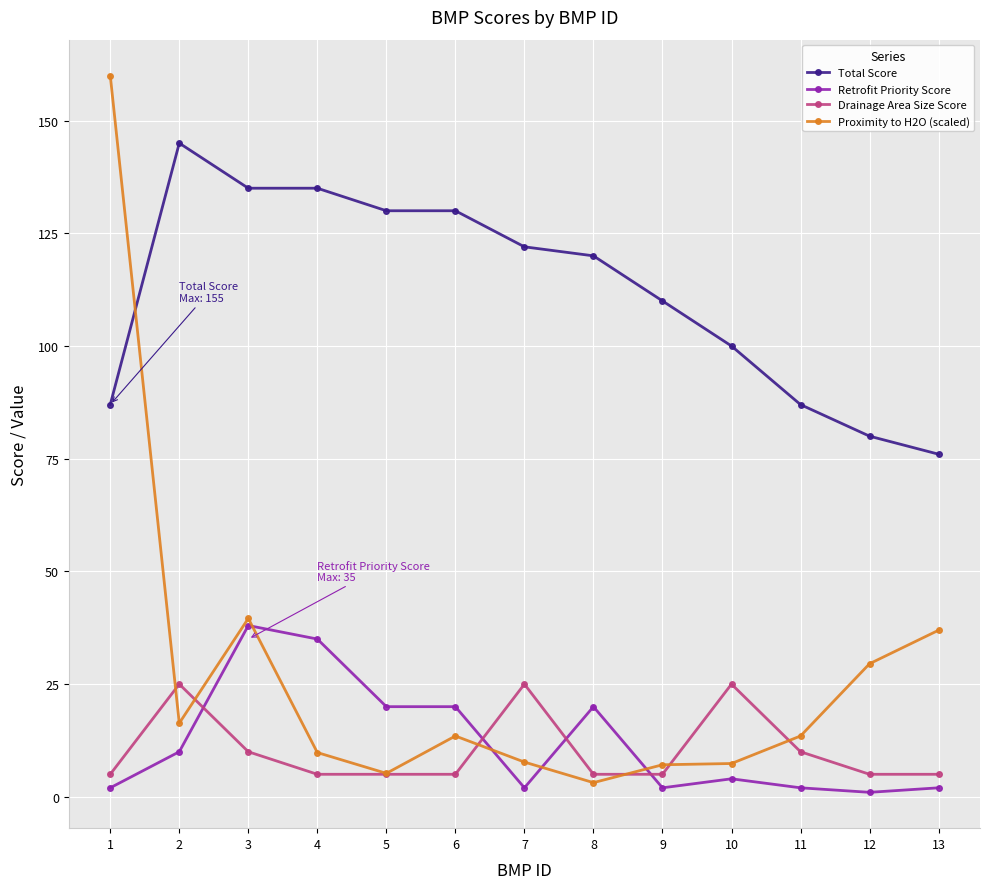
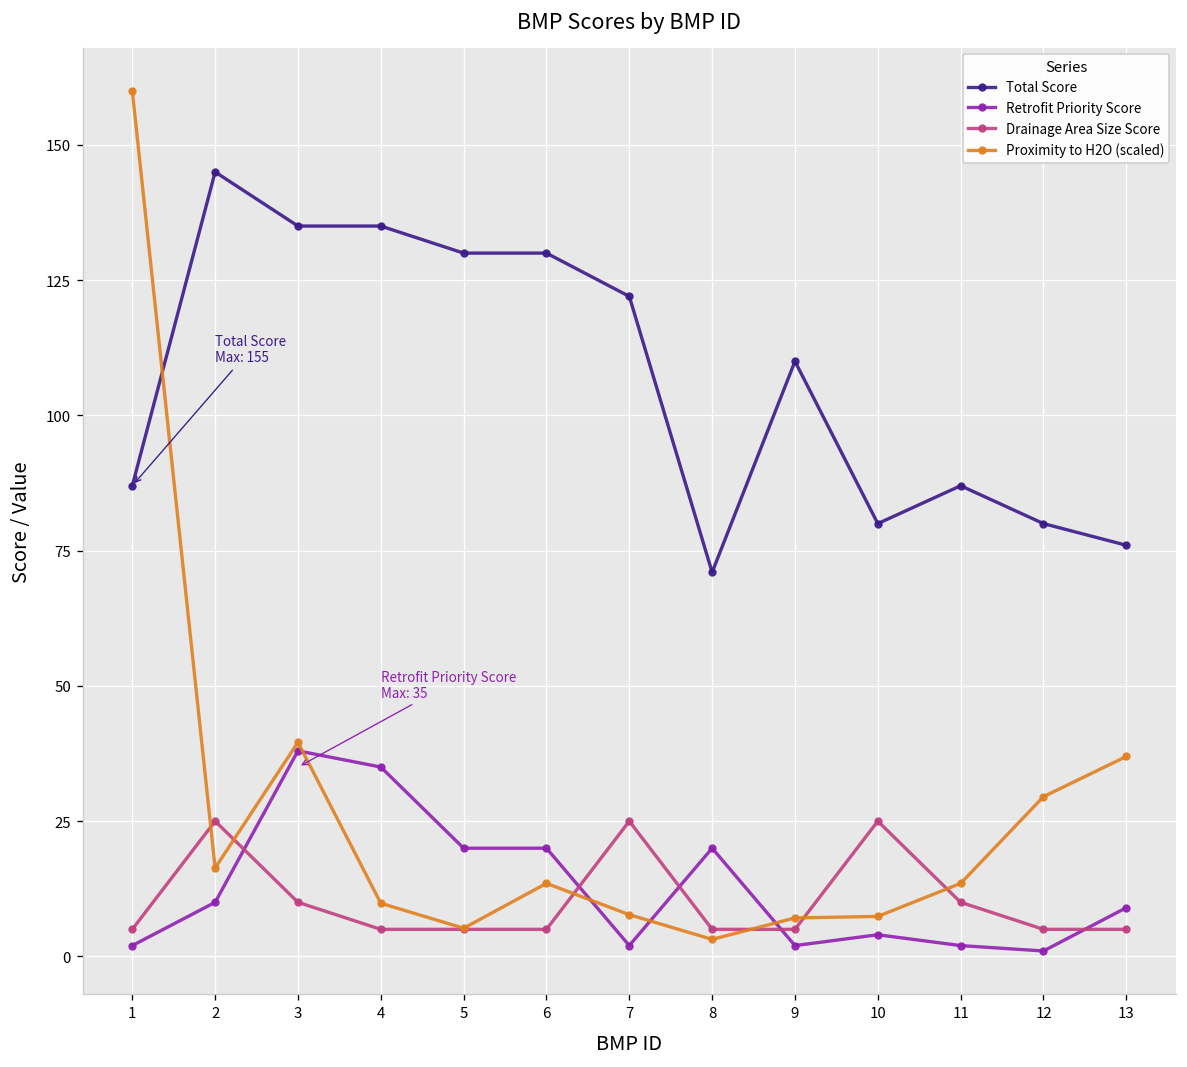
Total Score, 8: 120 -> 71
Total Score, 10: 100 -> 80
Retrofit Priority Score, 13: 2 -> 9
